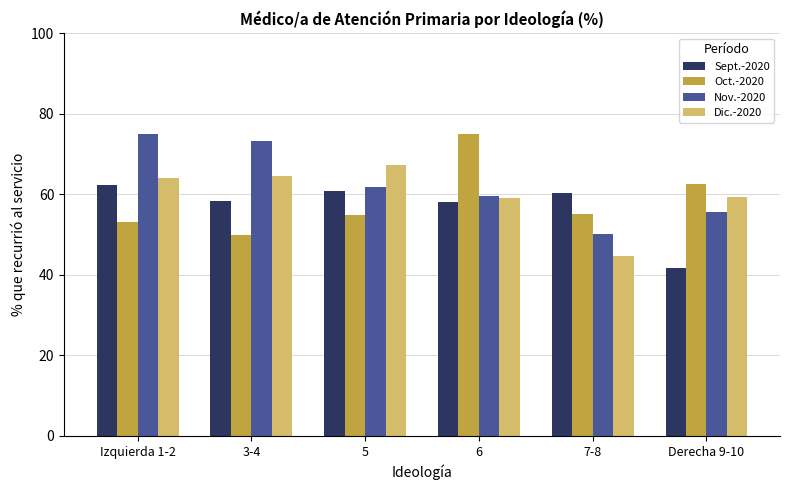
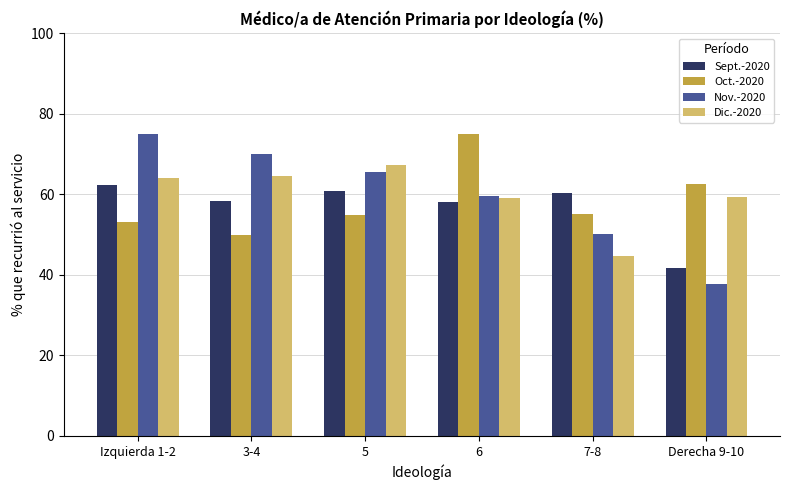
Nov.-2020, 3-4: 73 -> 70
Nov.-2020, 5: 62 -> 65
Nov.-2020, Derecha 9-10: 56 -> 38
